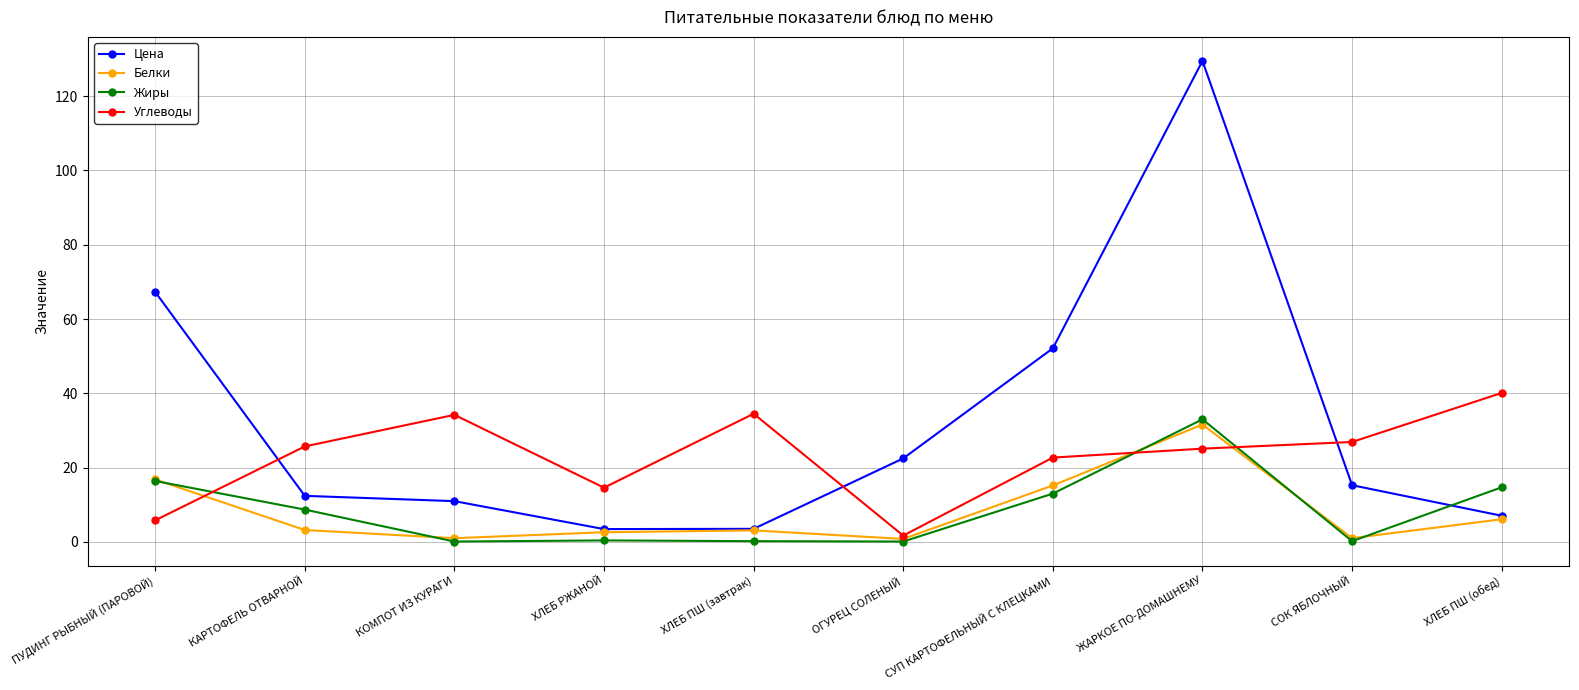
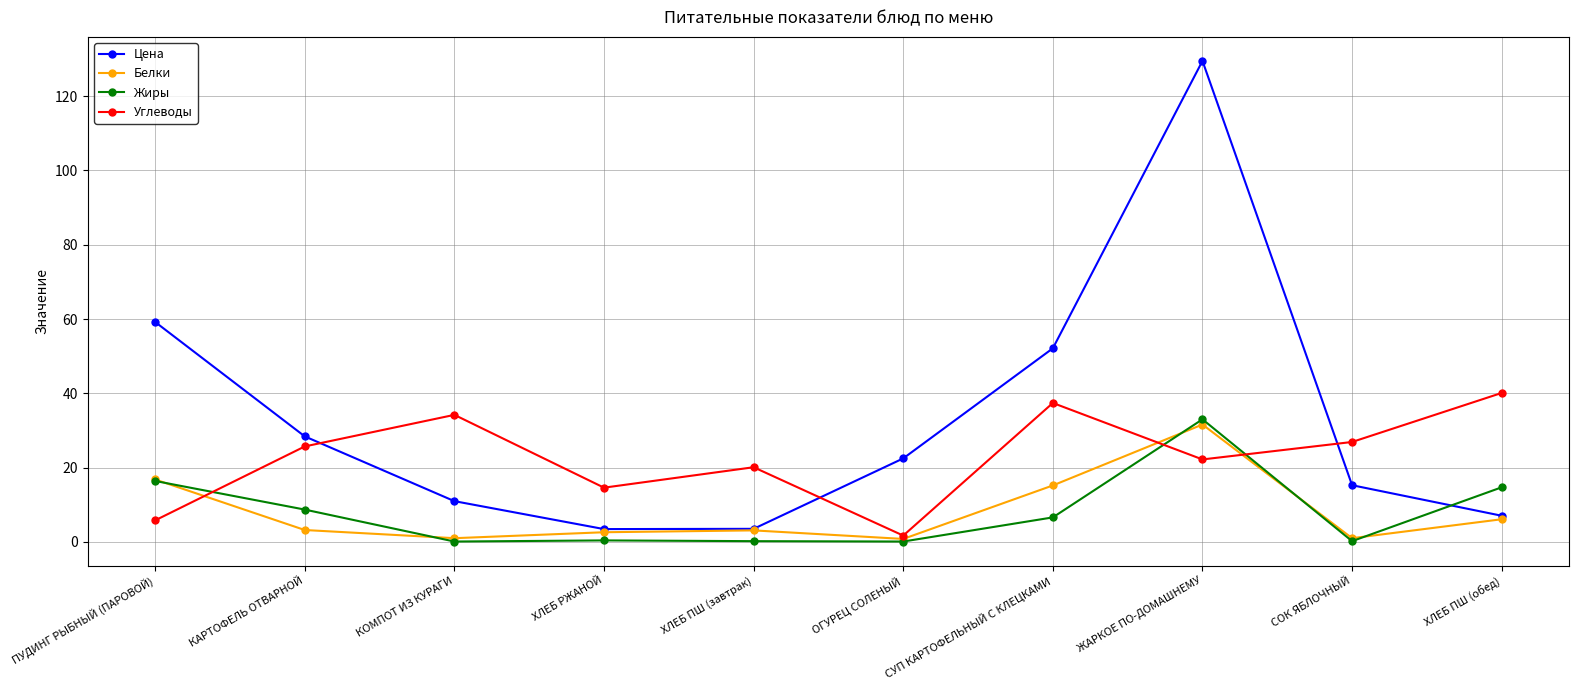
Цена, ПУДИНГ РЫБНЫЙ (ПАРОВОЙ): 67 -> 59
Цена, КАРТОФЕЛЬ ОТВАРНОЙ: 12 -> 28
Углеводы, ХЛЕБ ПШ (завтрак): 35 -> 20
Жиры, СУП КАРТОФЕЛЬНЫЙ С КЛЕЦКАМИ: 13 -> 7
Углеводы, СУП КАРТОФЕЛЬНЫЙ С КЛЕЦКАМИ: 23 -> 37
Углеводы, ЖАРКОЕ ПО-ДОМАШНЕМУ: 25 -> 22
